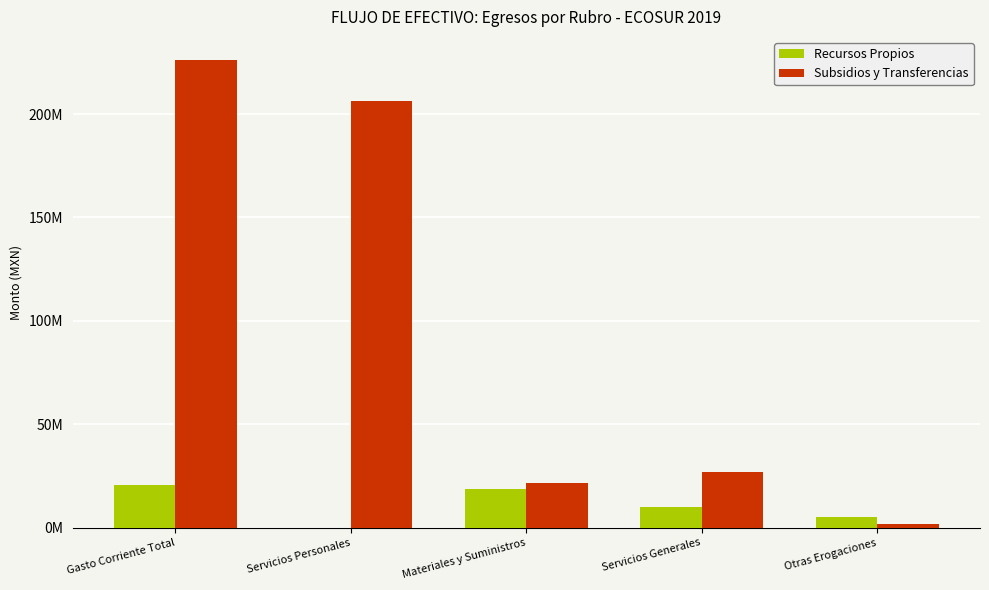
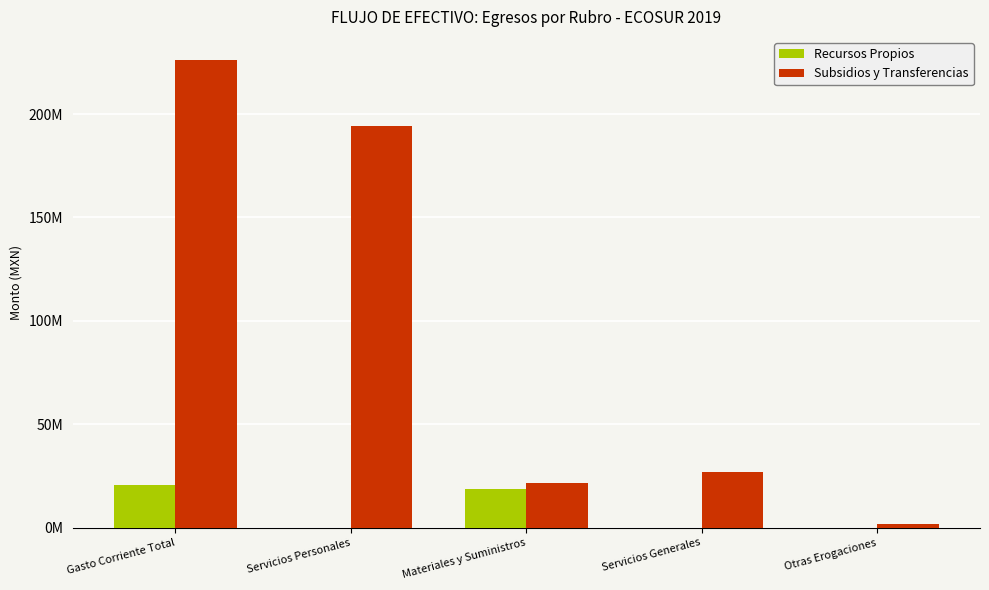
Subsidios y Transferencias, Servicios Personales: 207000000 -> 194000000
Recursos Propios, Servicios Generales: 10000000 -> 0
Recursos Propios, Otras Erogaciones: 5000000 -> 0
